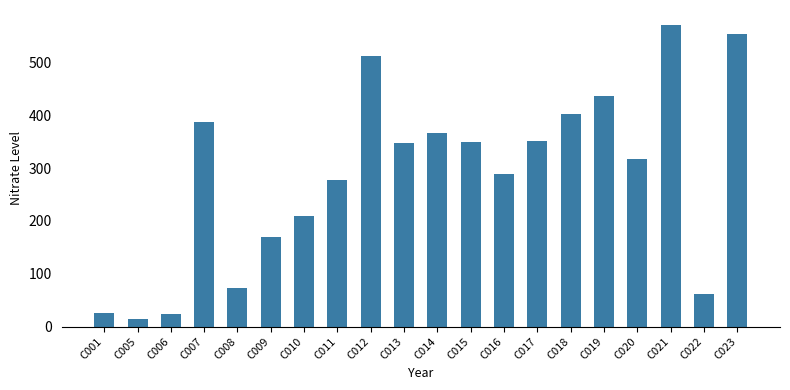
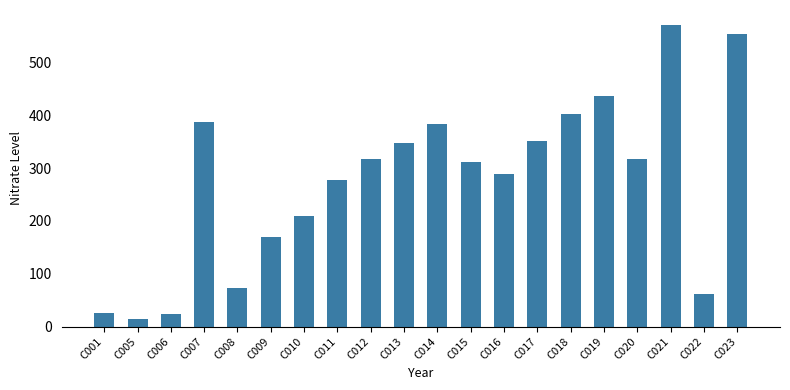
C012: 510 -> 320
C014: 370 -> 380
C015: 350 -> 310
